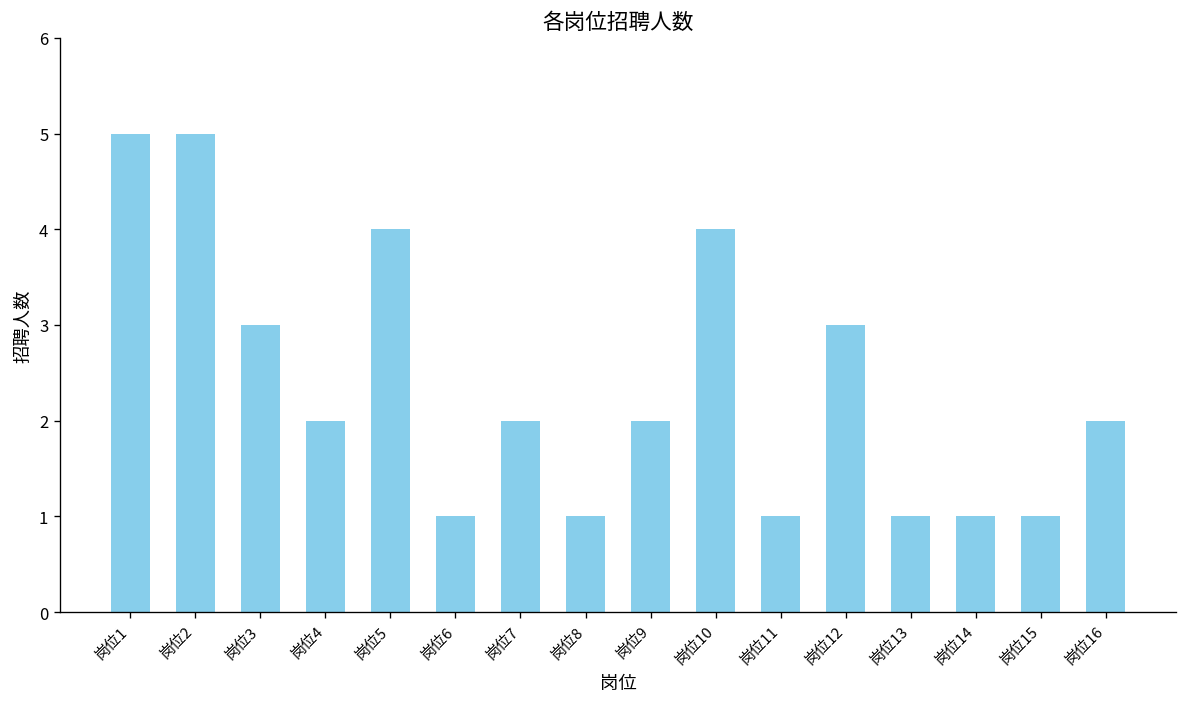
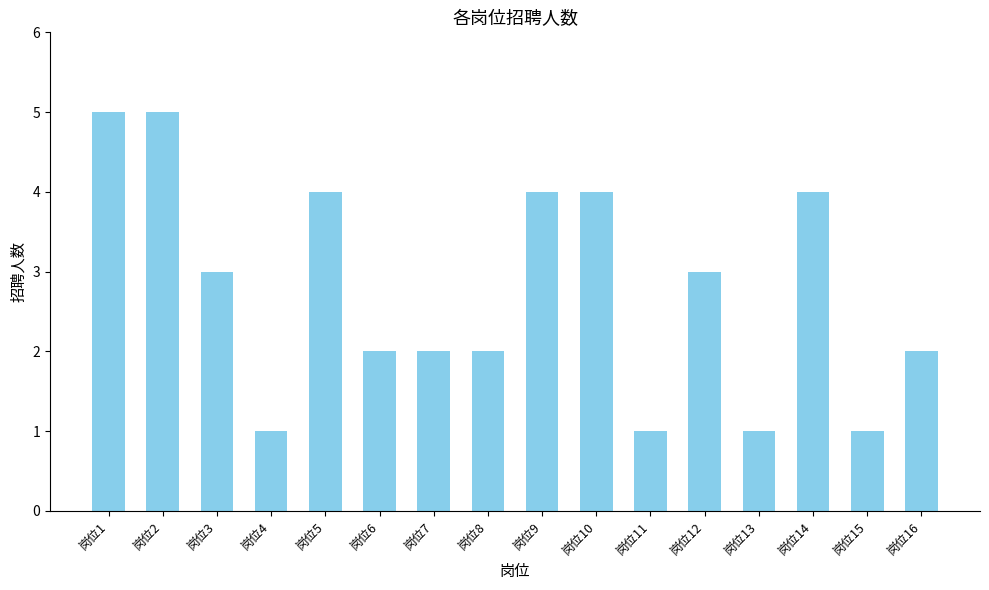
岗位4: 2 -> 1
岗位6: 1 -> 2
岗位8: 1 -> 2
岗位9: 2 -> 4
岗位14: 1 -> 4
